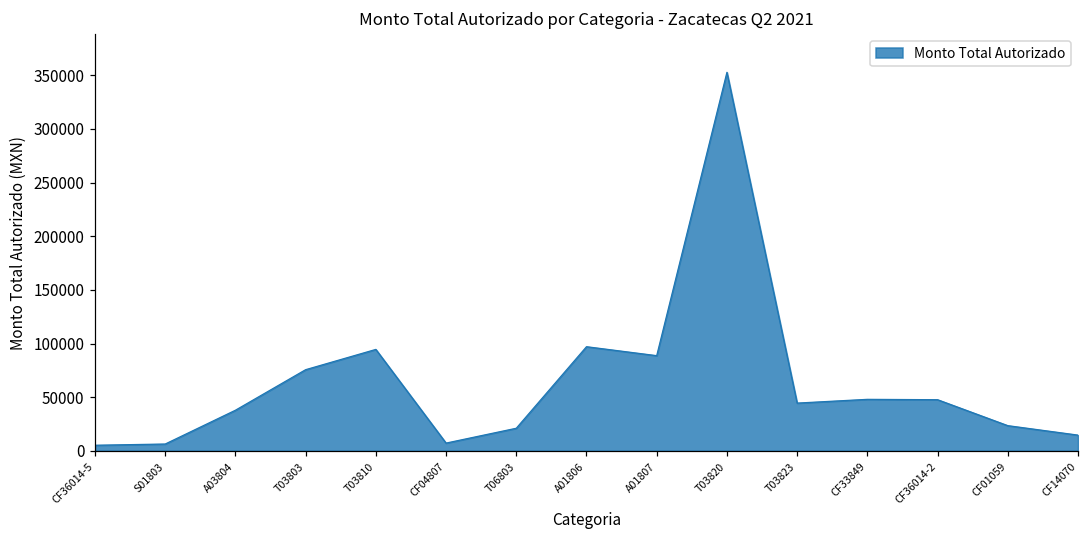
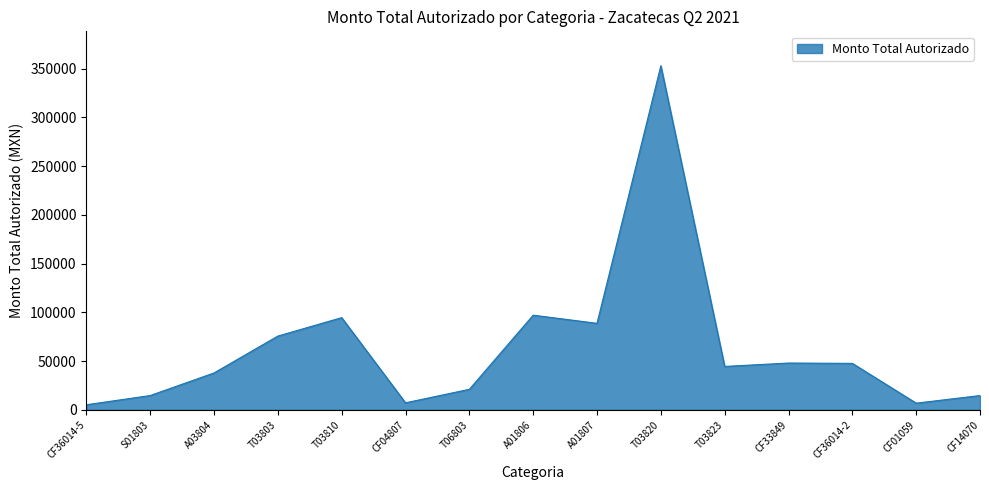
S01803: 6000 -> 15000
CF01059: 20000 -> 10000
